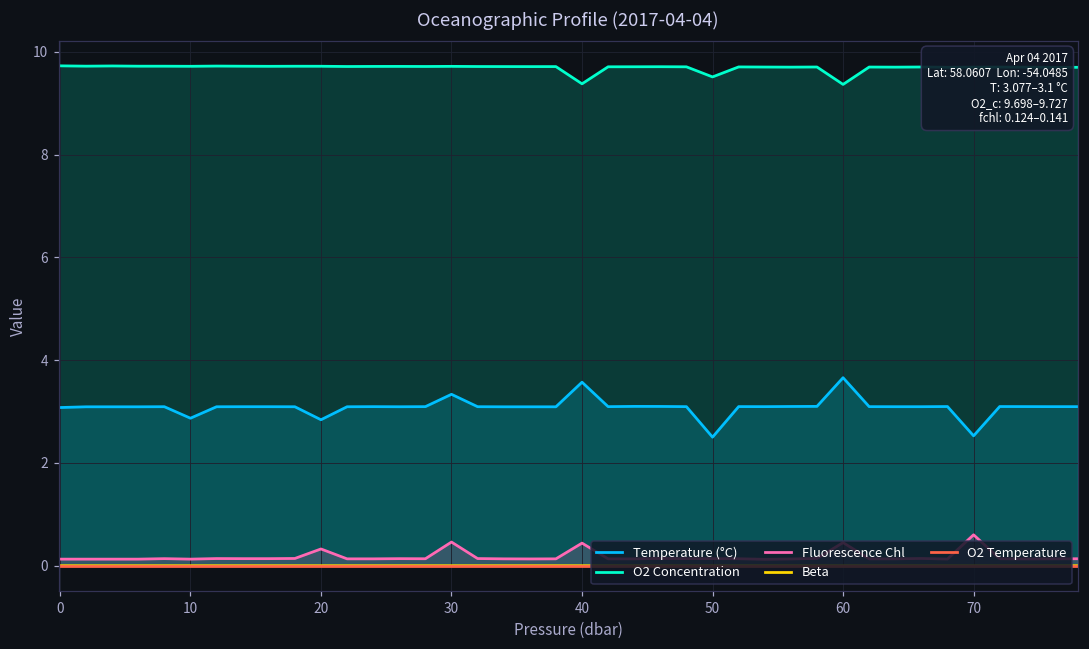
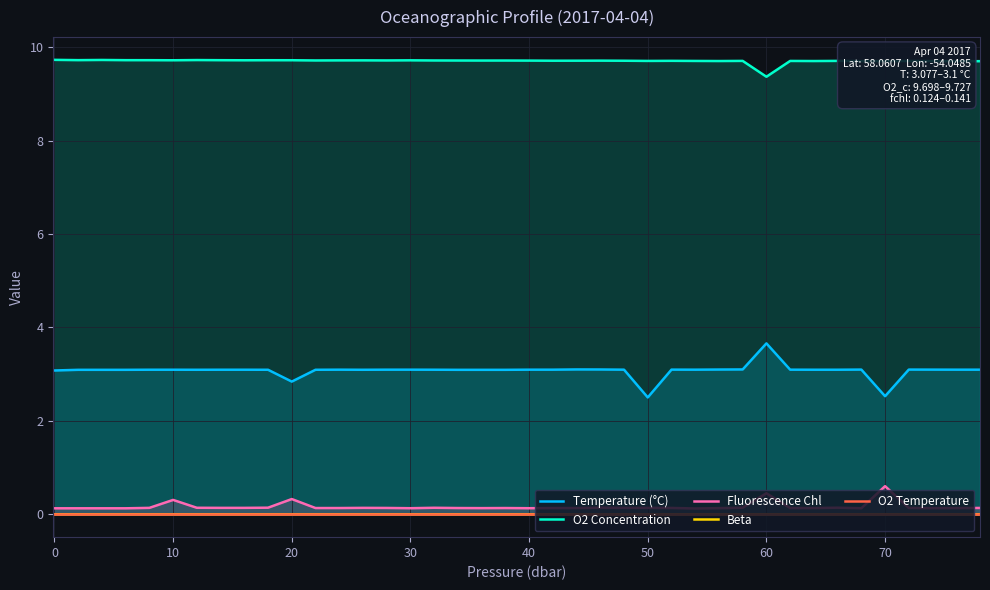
Temperature (°C), 10: 2.9 -> 3.1
Fluorescence Chl, 10: 0.1 -> 0.3
Temperature (°C), 30: 3.3 -> 3.1
Fluorescence Chl, 30: 0.5 -> 0.1
Temperature (°C), 40: 3.6 -> 3.1
O2 Concentration, 40: 9.4 -> 9.7
Fluorescence Chl, 40: 0.4 -> 0.1
O2 Concentration, 50: 9.5 -> 9.7
